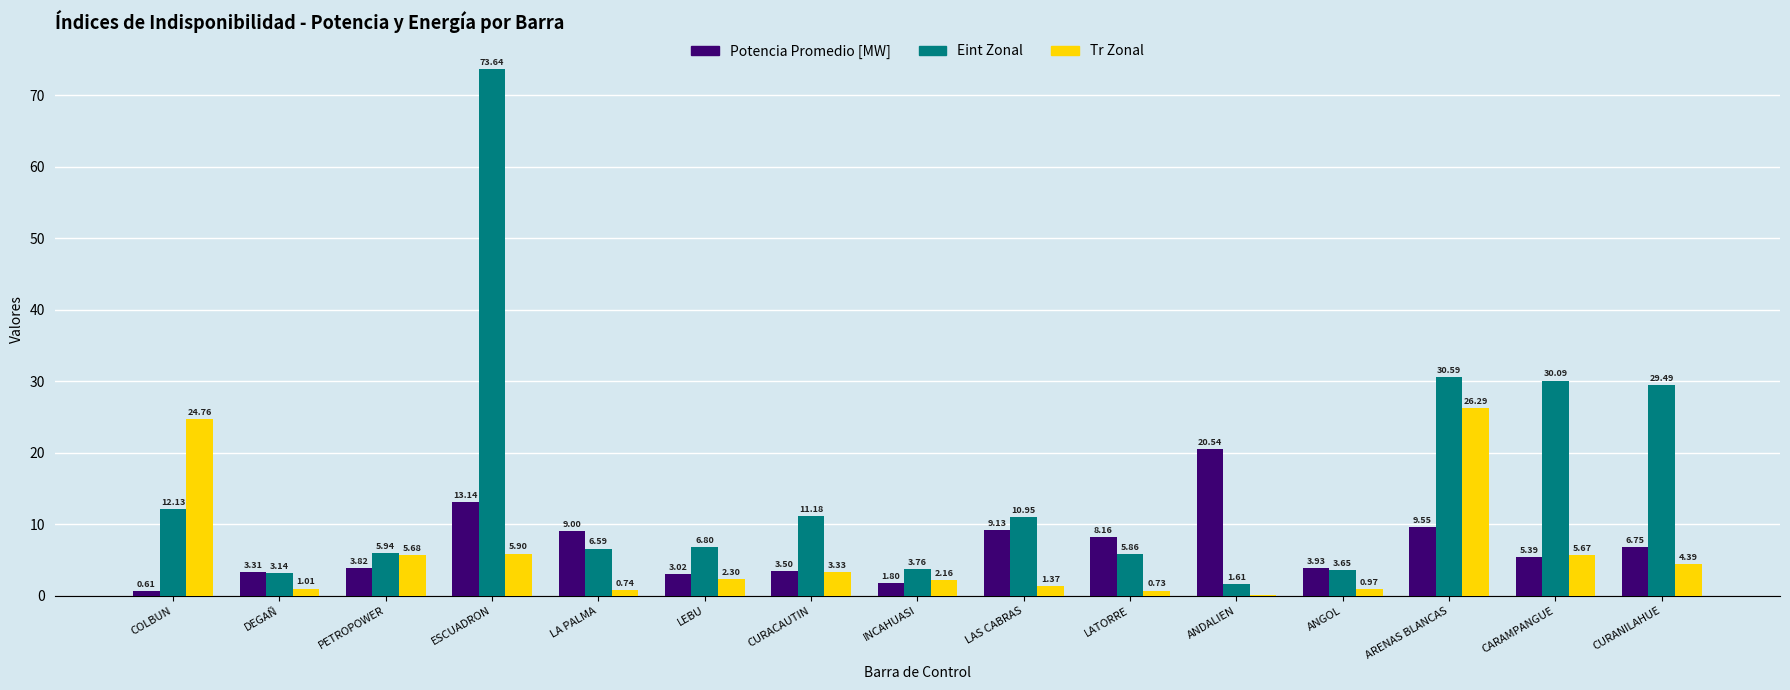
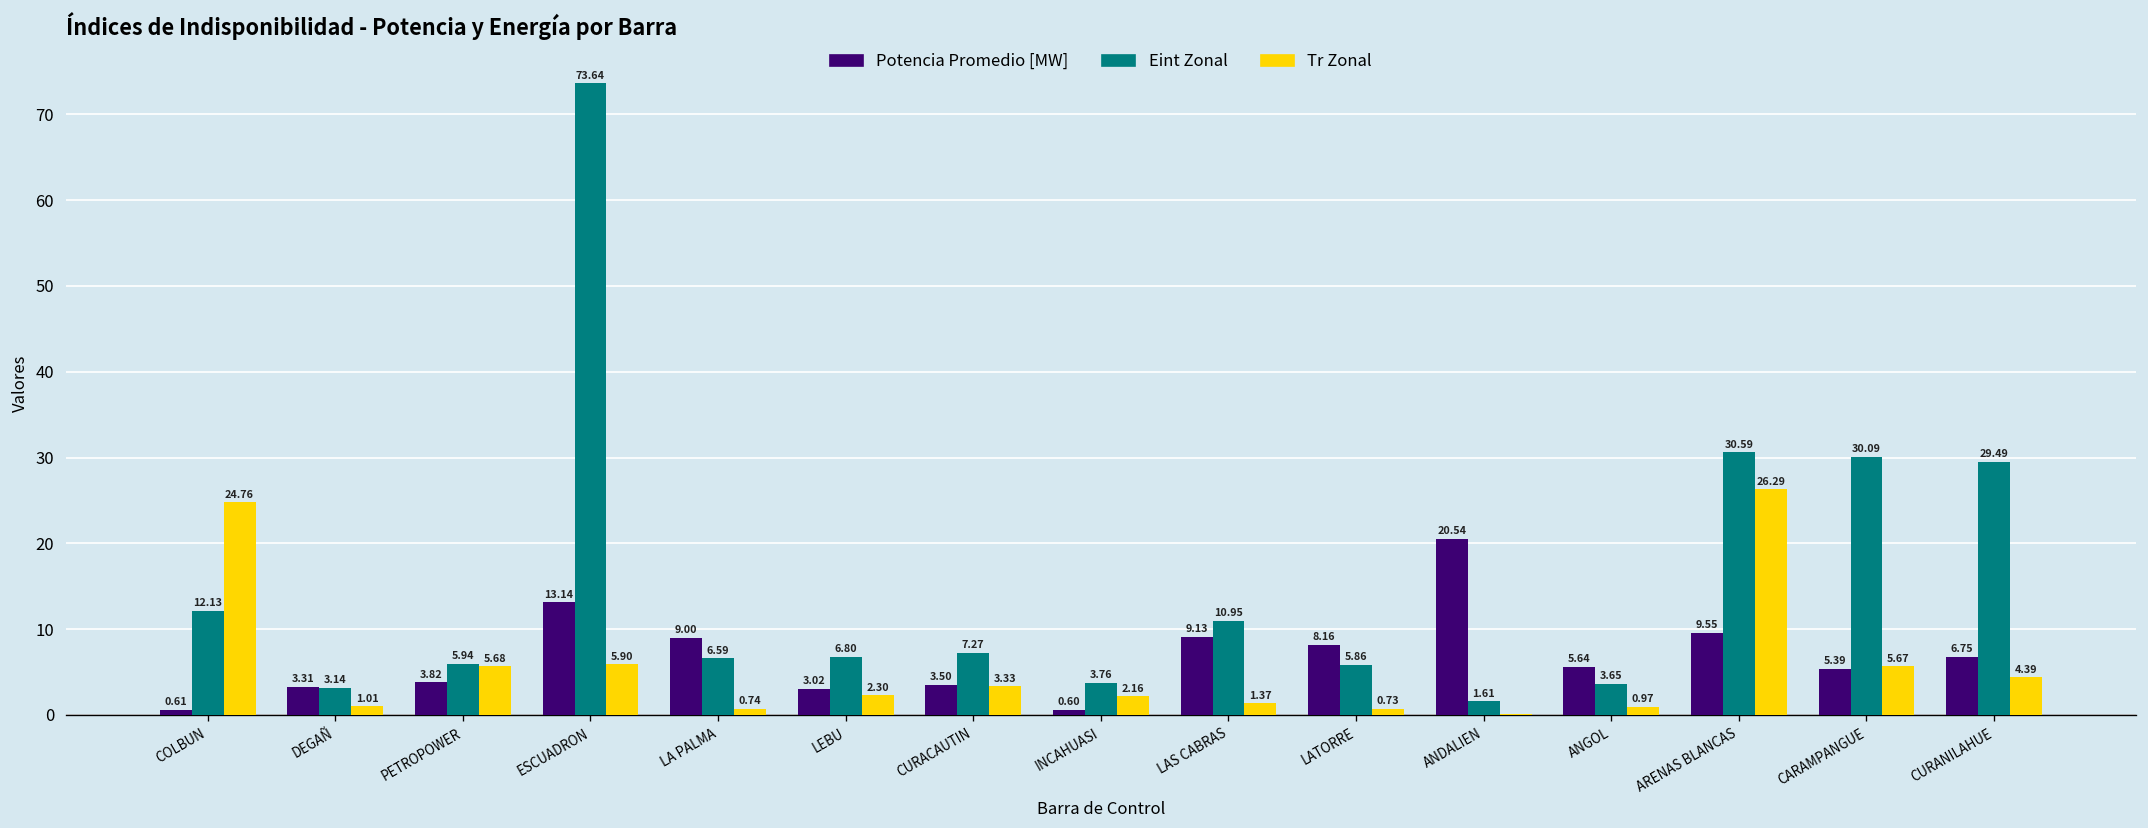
Eint Zonal, CURACAUTIN: 11.18 -> 7.27
Potencia Promedio [MW], INCAHUASI: 1.80 -> 0.60
Potencia Promedio [MW], ANGOL: 3.93 -> 5.64
